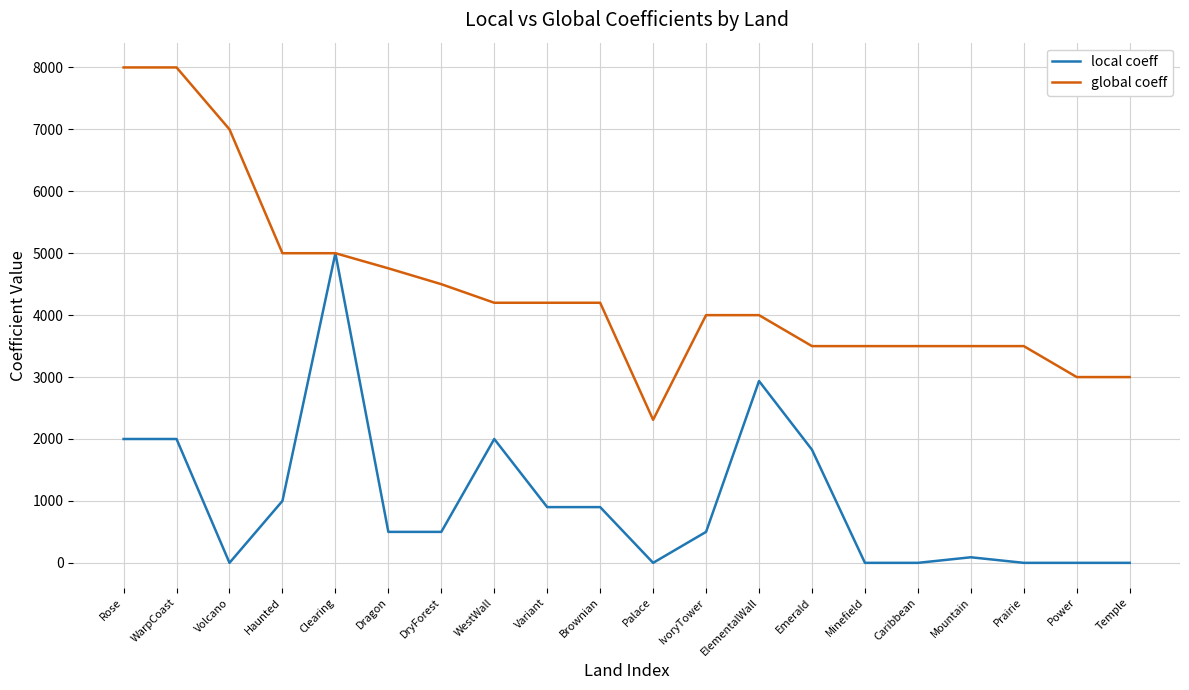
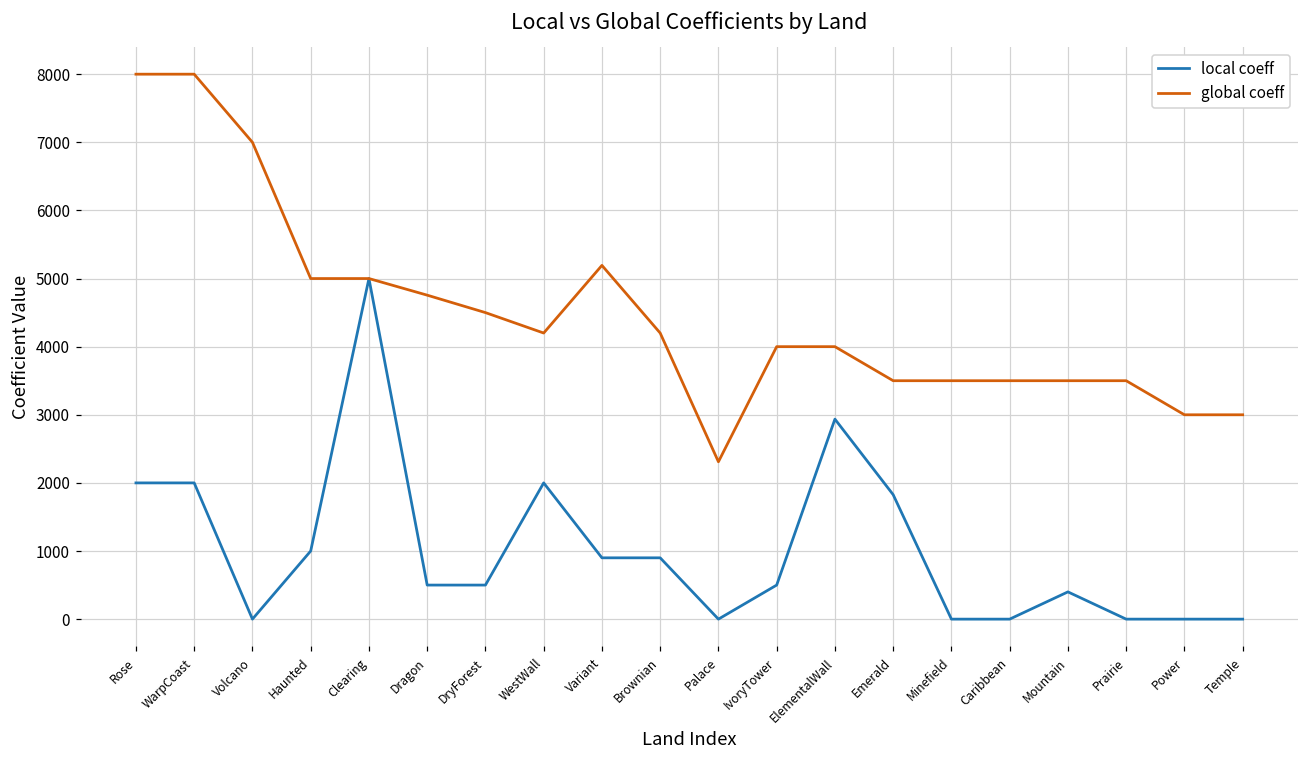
global coeff, Variant: 4200 -> 5200
local coeff, Mountain: 100 -> 400
